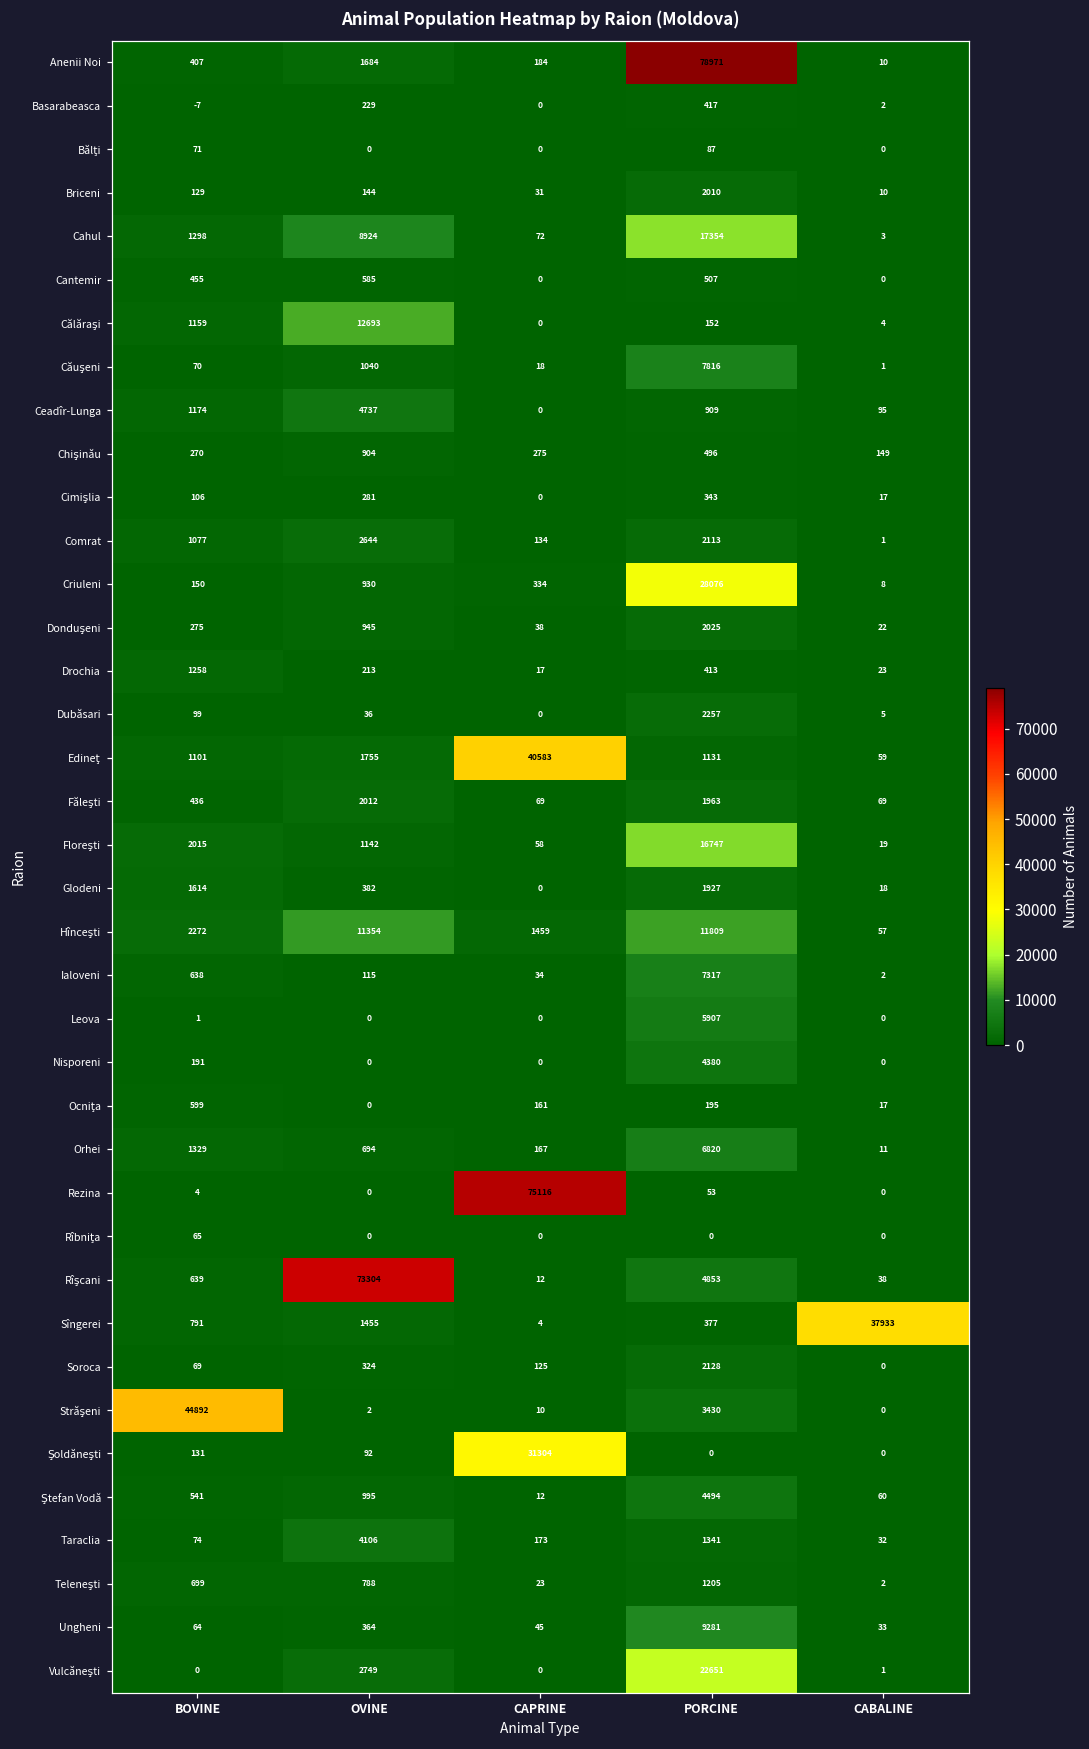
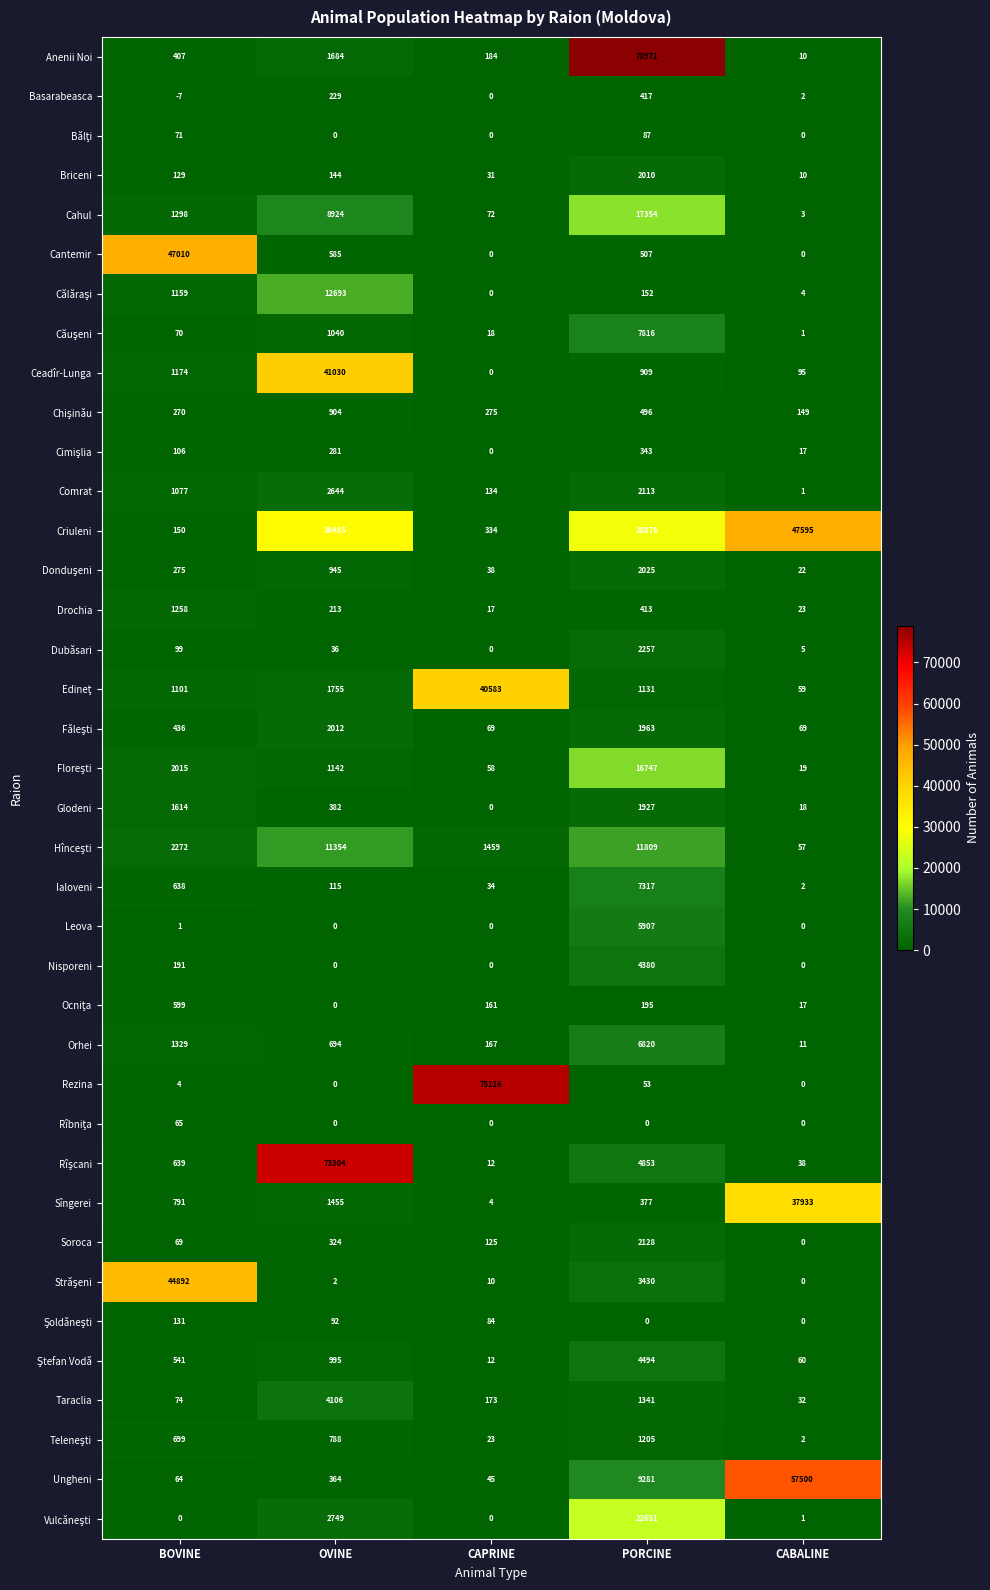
Cantemir, BOVINE: 455 -> 47010
Ceadîr-Lunga, OVINE: 4737 -> 41030
Criuleni, OVINE: 930 -> 30485
Criuleni, CABALINE: 8 -> 47595
Şoldăneşti, CAPRINE: 31304 -> 84
Ungheni, CABALINE: 33 -> 57500
